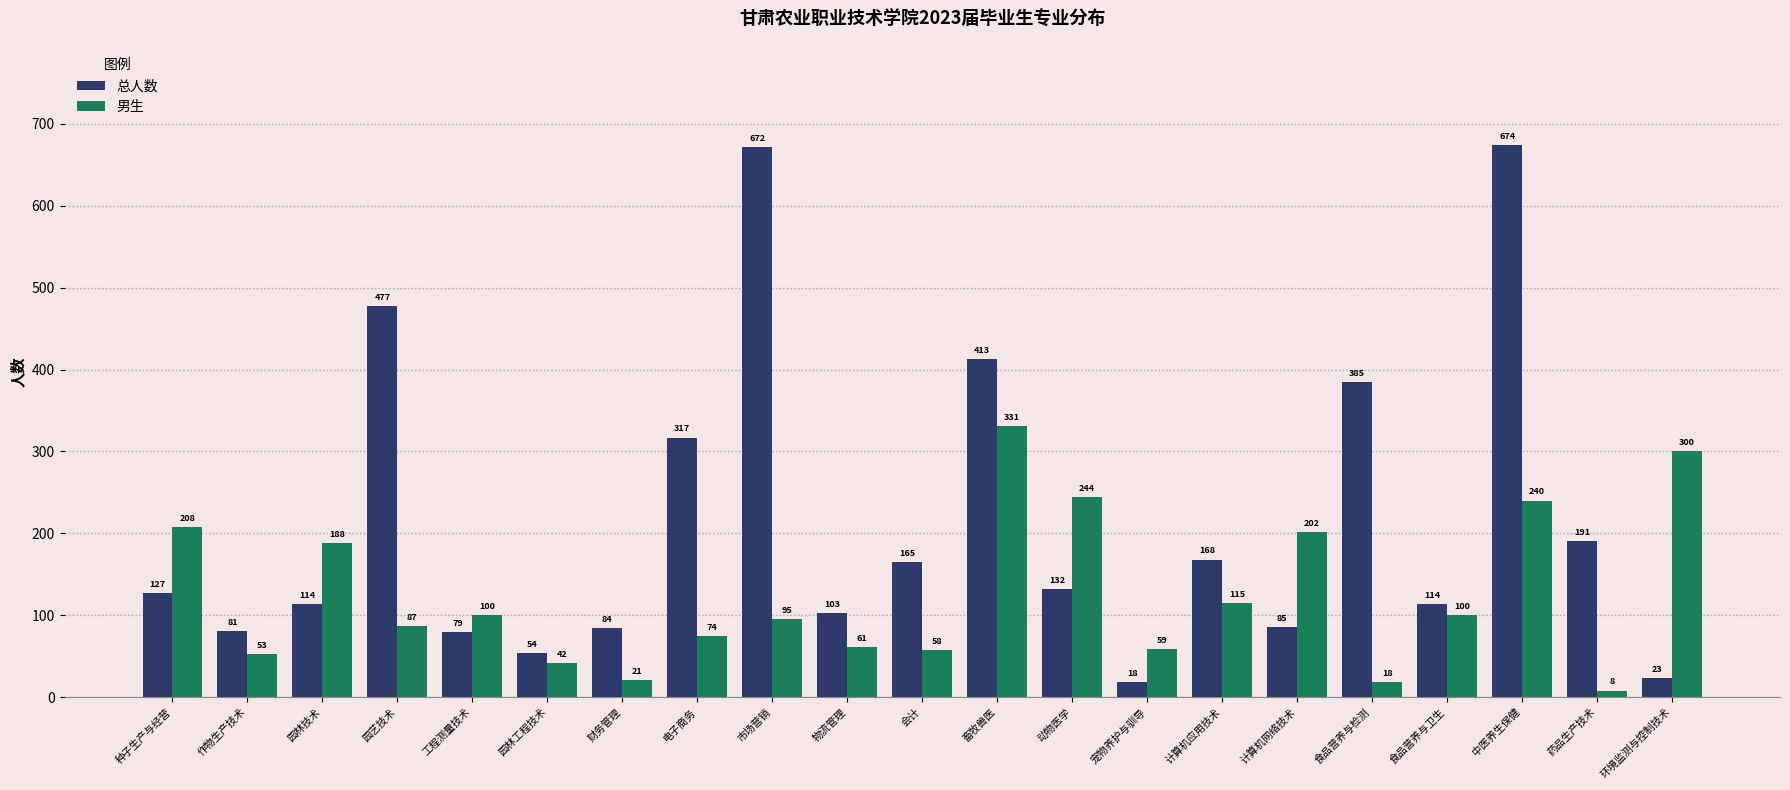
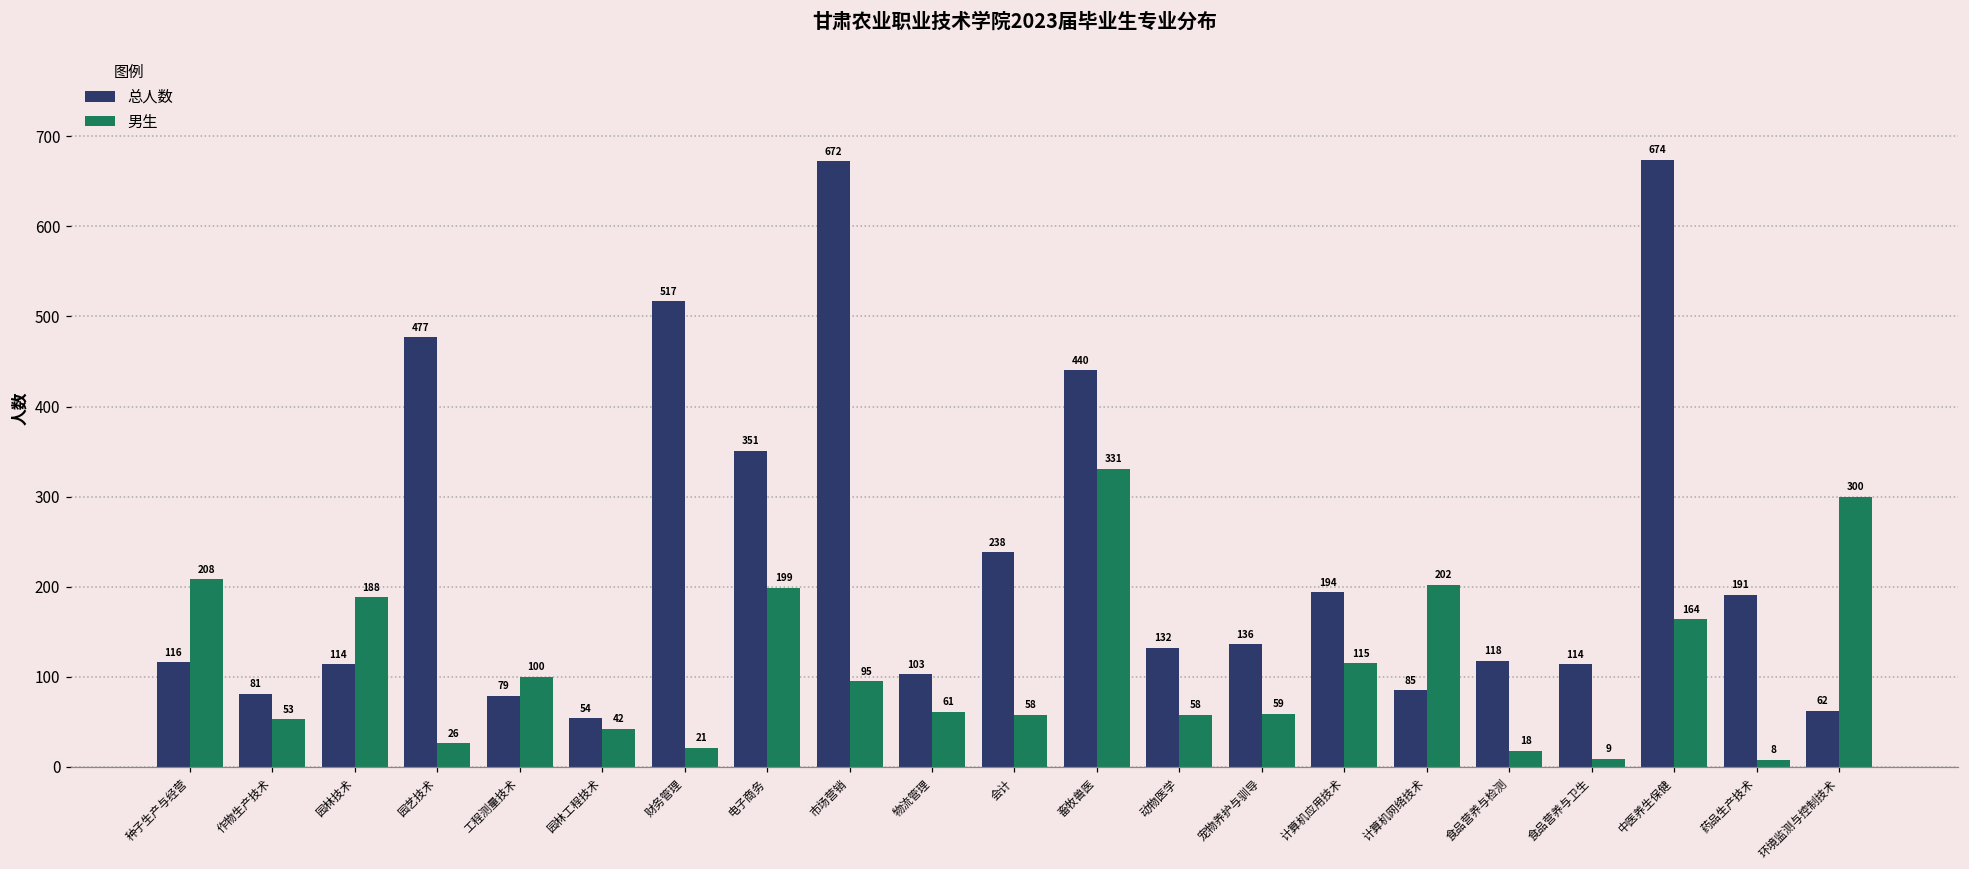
总人数, 种子生产与经营: 127 -> 116
男生, 园艺技术: 87 -> 26
总人数, 财务管理: 84 -> 517
总人数, 电子商务: 317 -> 351
男生, 电子商务: 74 -> 199
总人数, 会计: 165 -> 238
总人数, 畜牧兽医: 413 -> 440
男生, 动物医学: 244 -> 58
总人数, 宠物养护与驯导: 18 -> 136
总人数, 计算机应用技术: 168 -> 194
总人数, 食品营养与检测: 385 -> 118
男生, 食品营养与卫生: 100 -> 9
男生, 中医养生保健: 240 -> 164
总人数, 环境监测与控制技术: 23 -> 62
